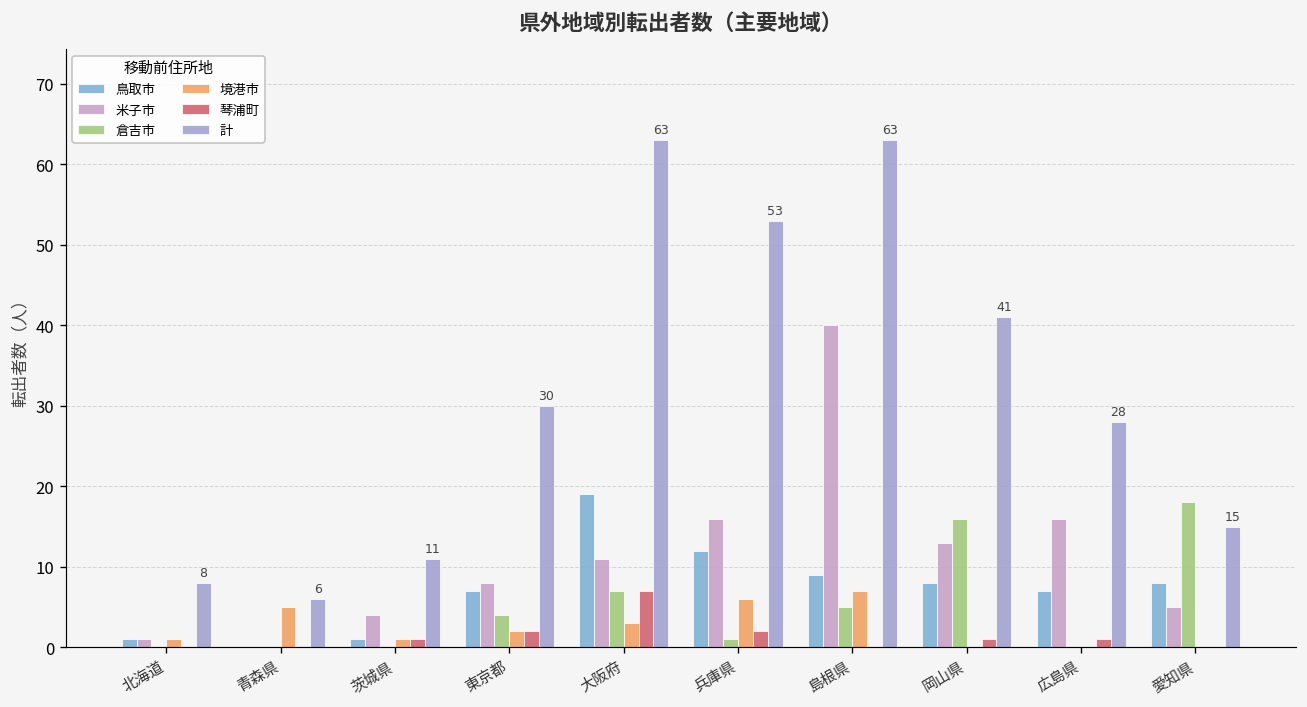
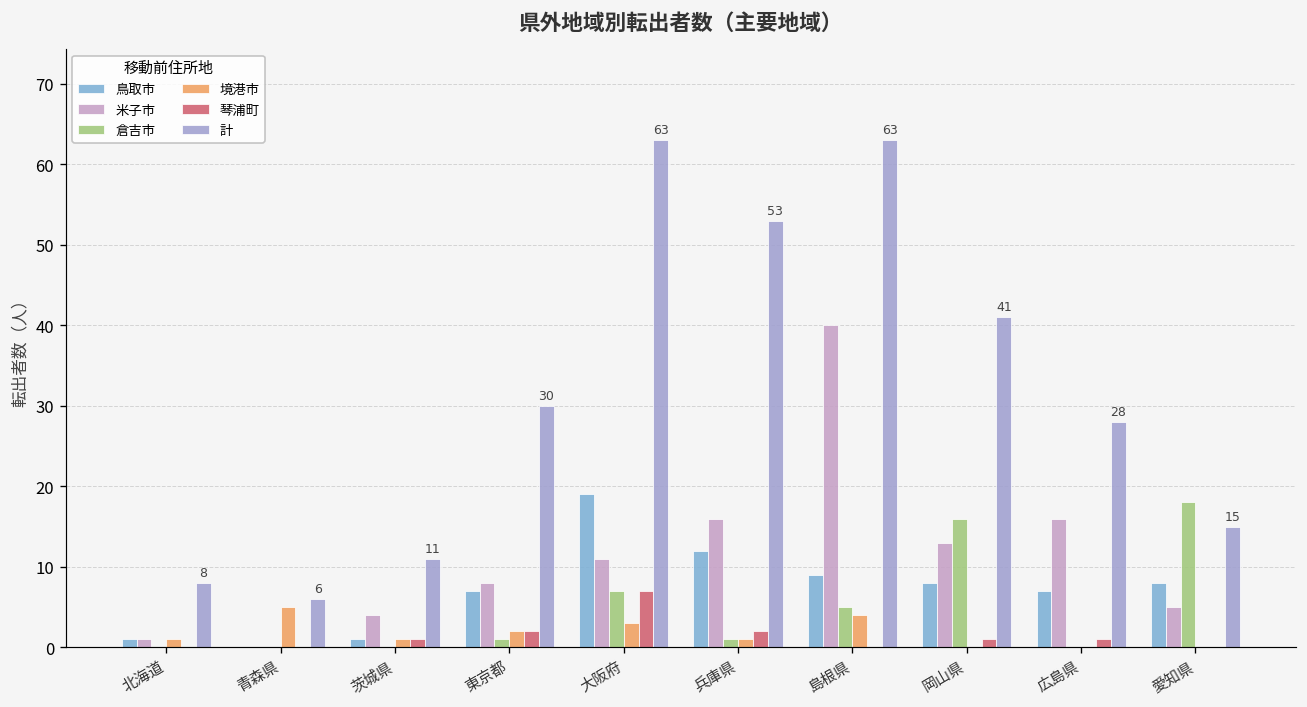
倉吉市, 東京都: 4 -> 1
境港市, 兵庫県: 6 -> 1
境港市, 島根県: 7 -> 4
